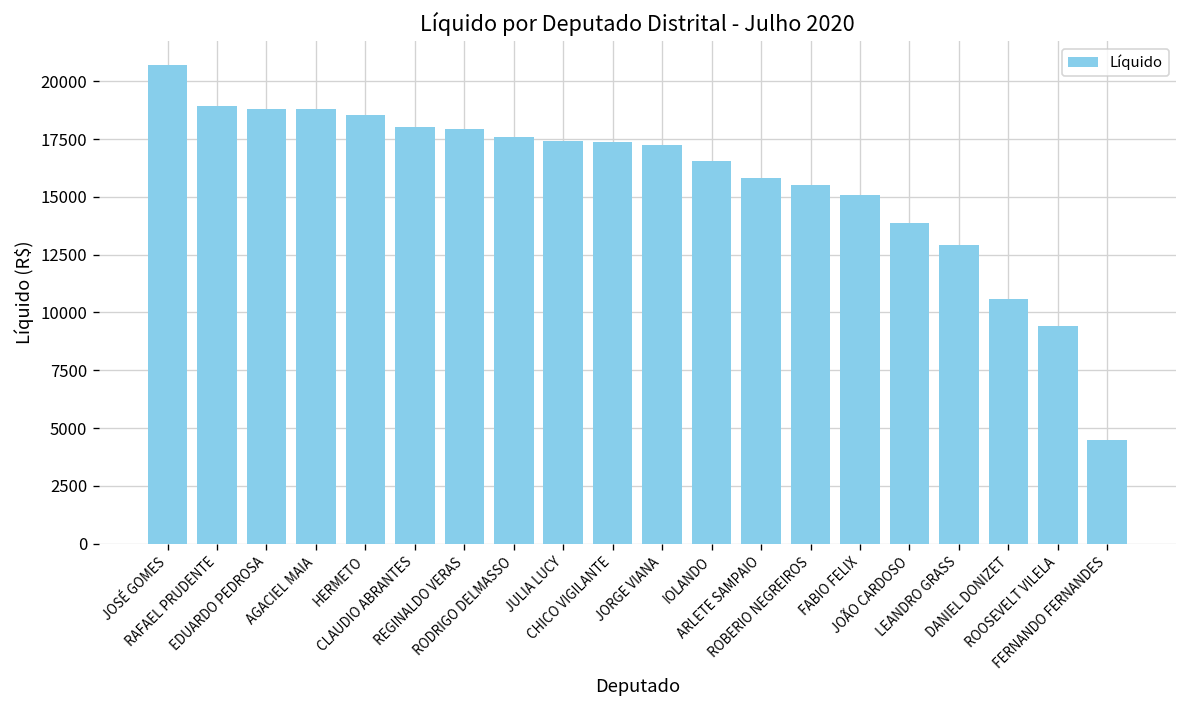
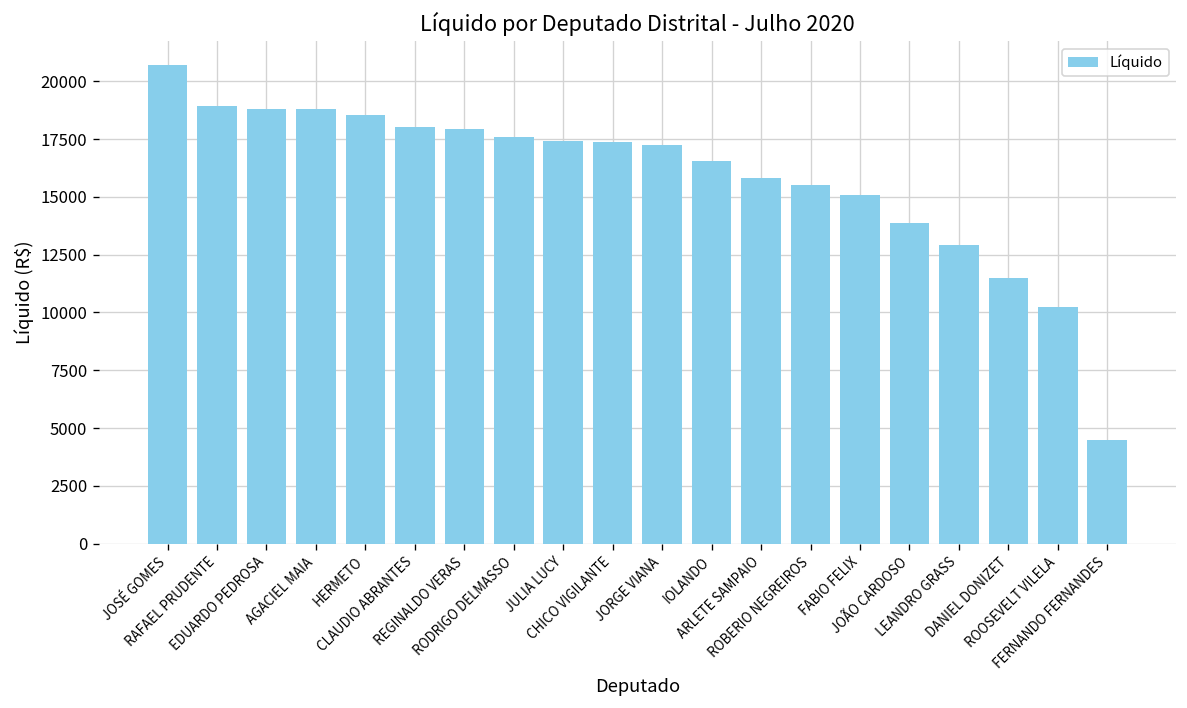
DANIEL DONIZET: 10600 -> 11500
ROOSEVELT VILELA: 9400 -> 10200
